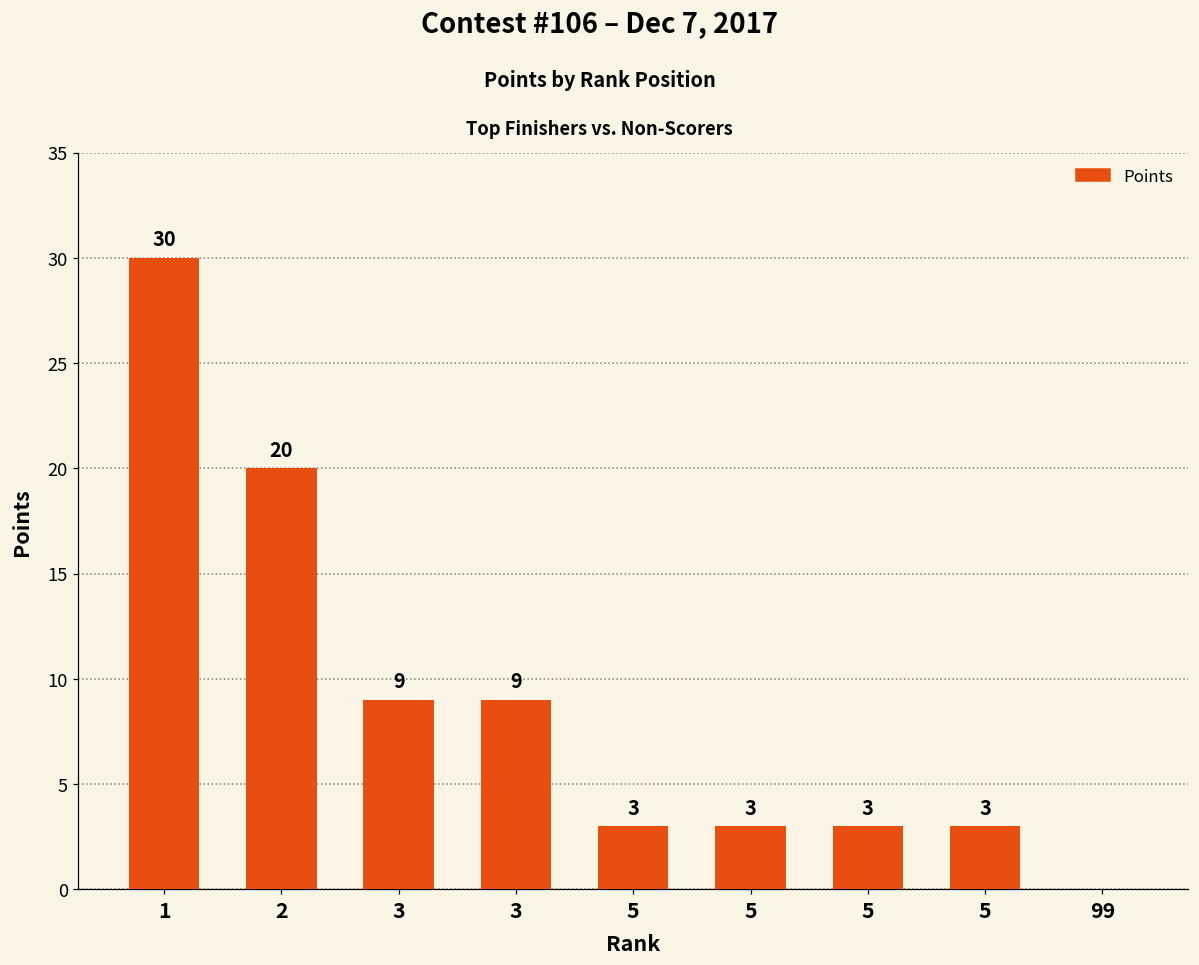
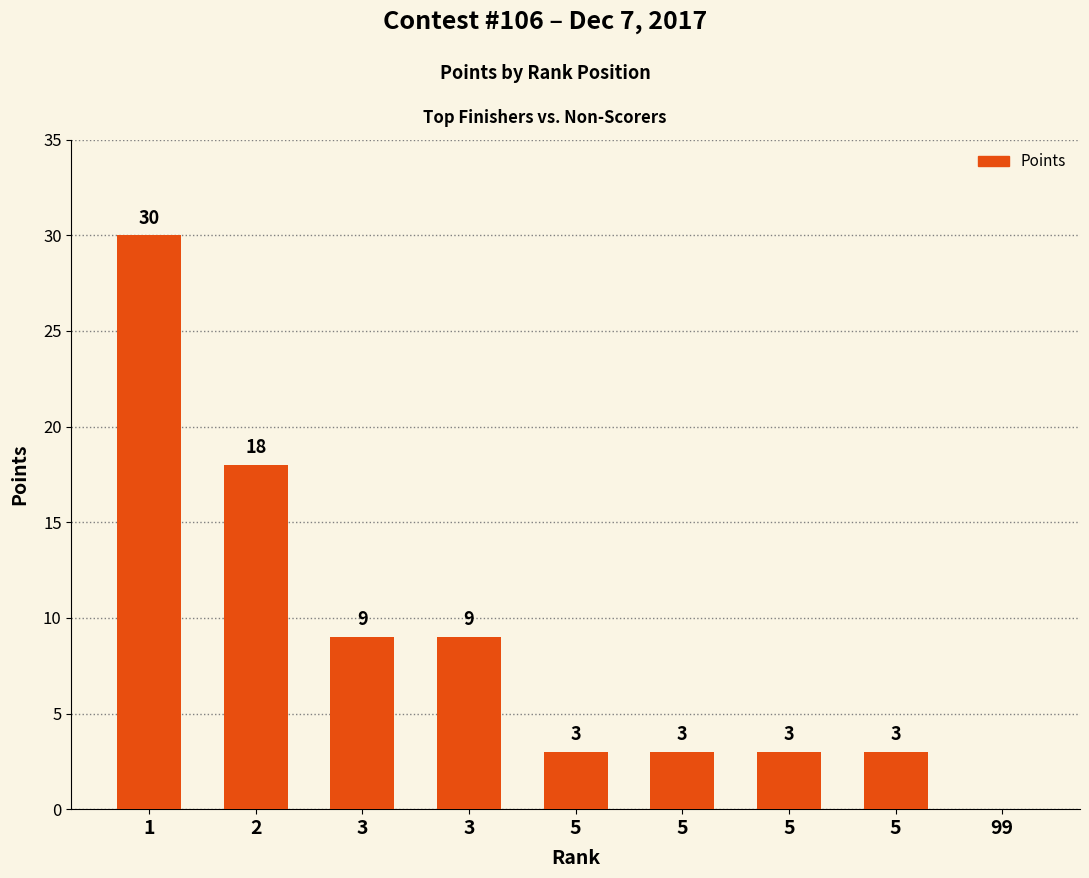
2: 20 -> 18
